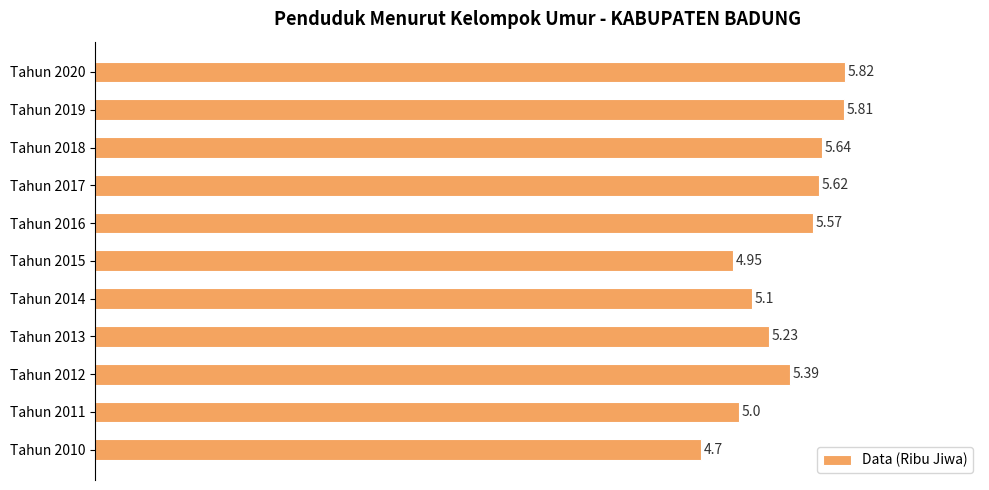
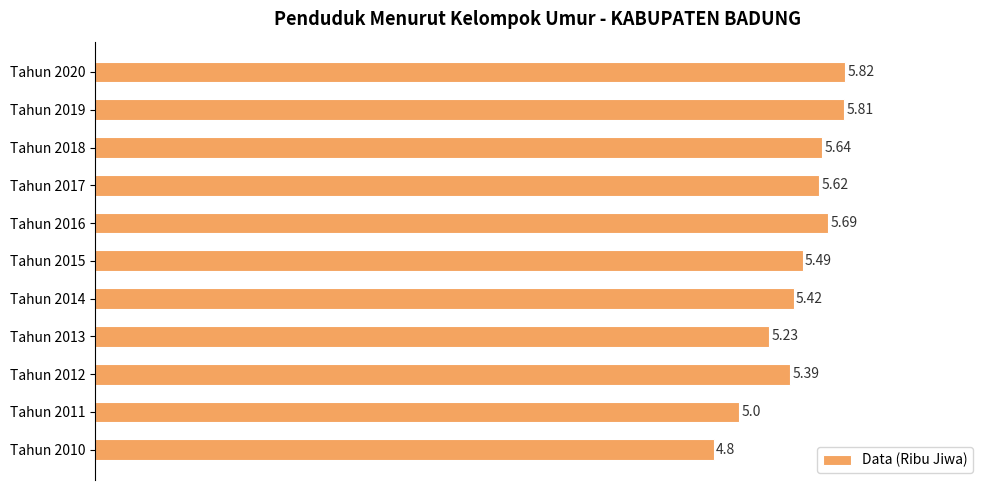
Tahun 2016: 5.57 -> 5.69
Tahun 2015: 4.95 -> 5.49
Tahun 2014: 5.1 -> 5.42
Tahun 2010: 4.7 -> 4.8
